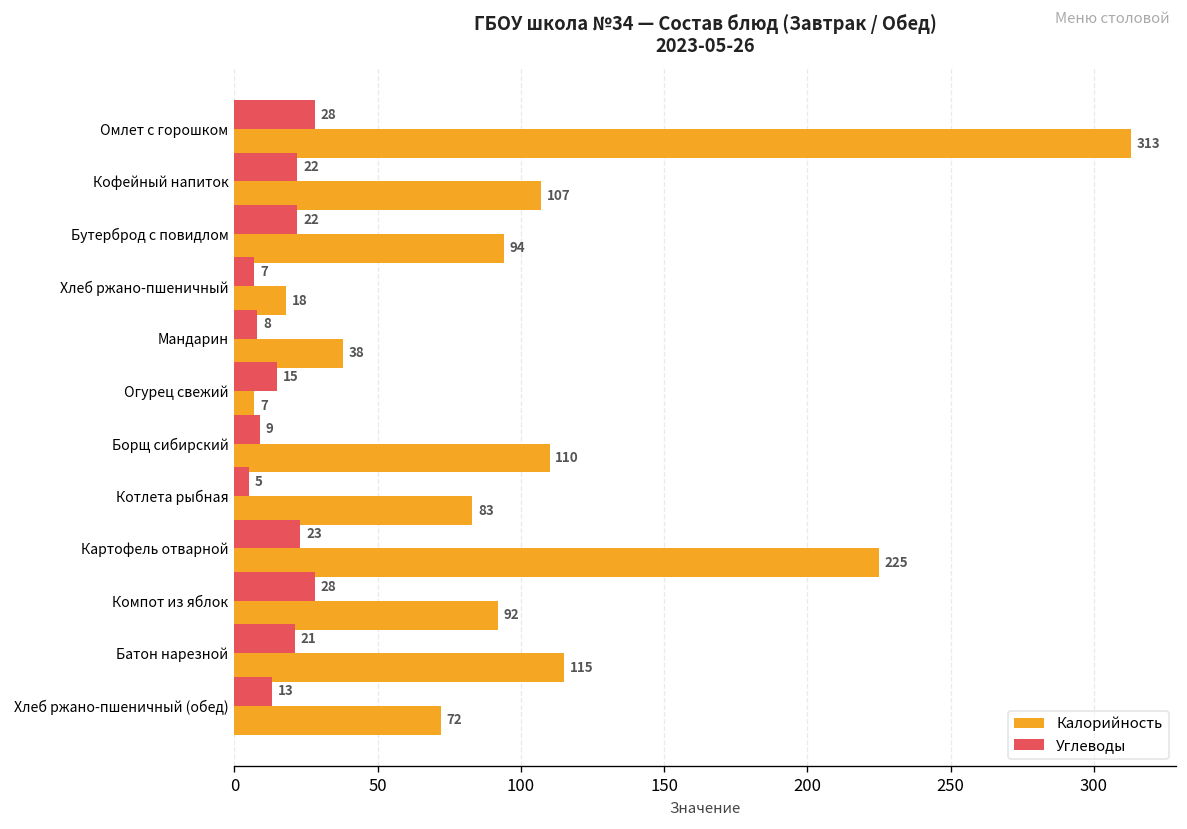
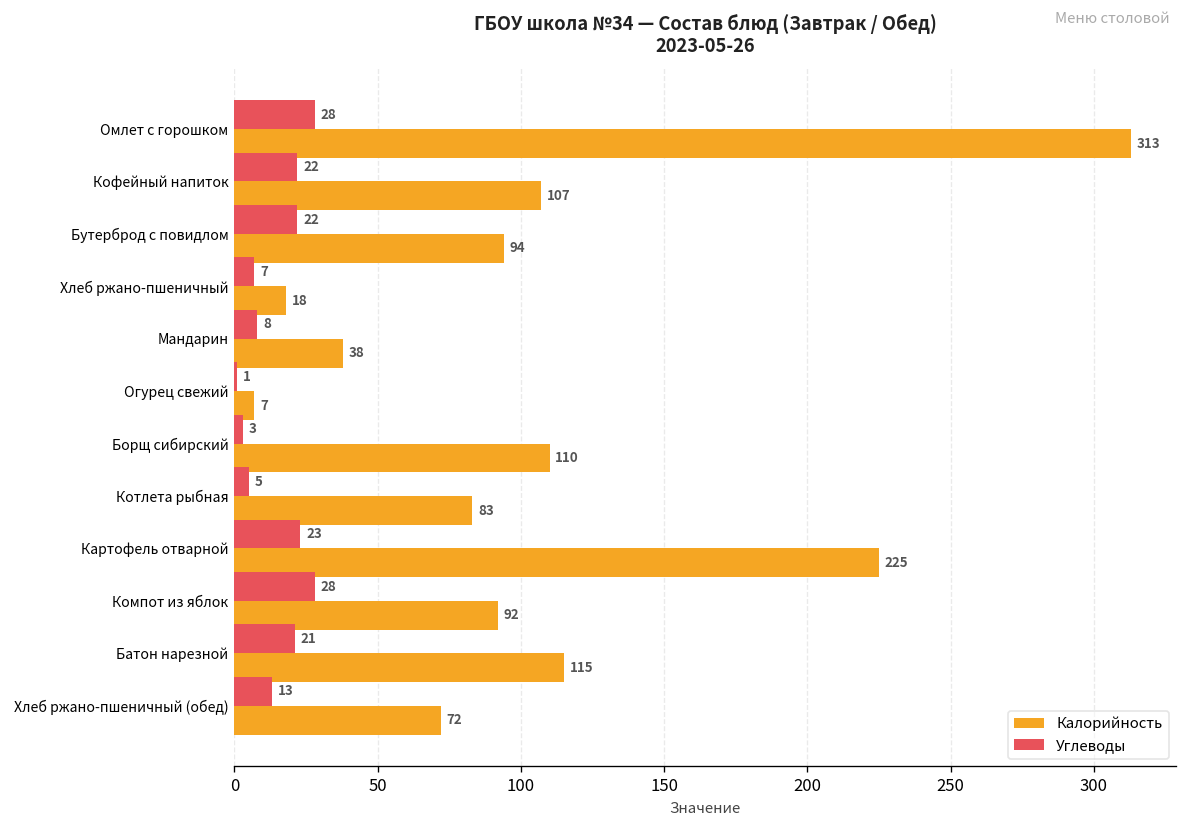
Углеводы, Огурец свежий: 15 -> 1
Углеводы, Борщ сибирский: 9 -> 3
